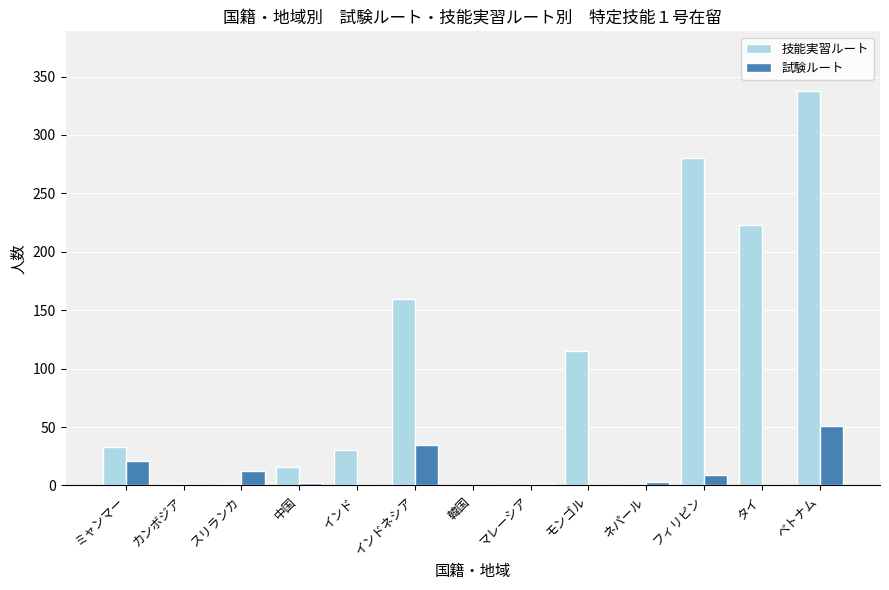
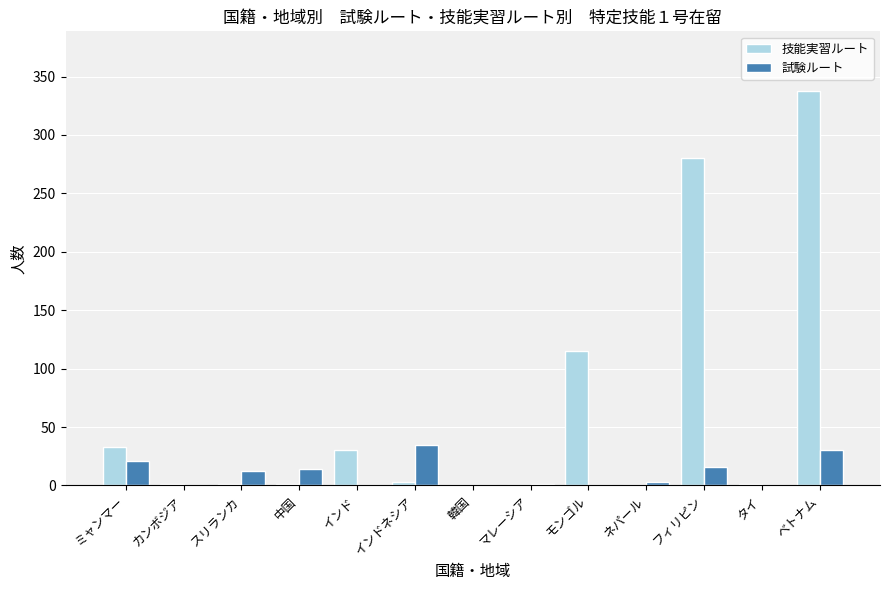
技能実習ルート, 中国: 16 -> 1
試験ルート, 中国: 2 -> 14
技能実習ルート, インドネシア: 160 -> 3
試験ルート, フィリピン: 9 -> 16
技能実習ルート, タイ: 223 -> 1
試験ルート, ベトナム: 51 -> 30
